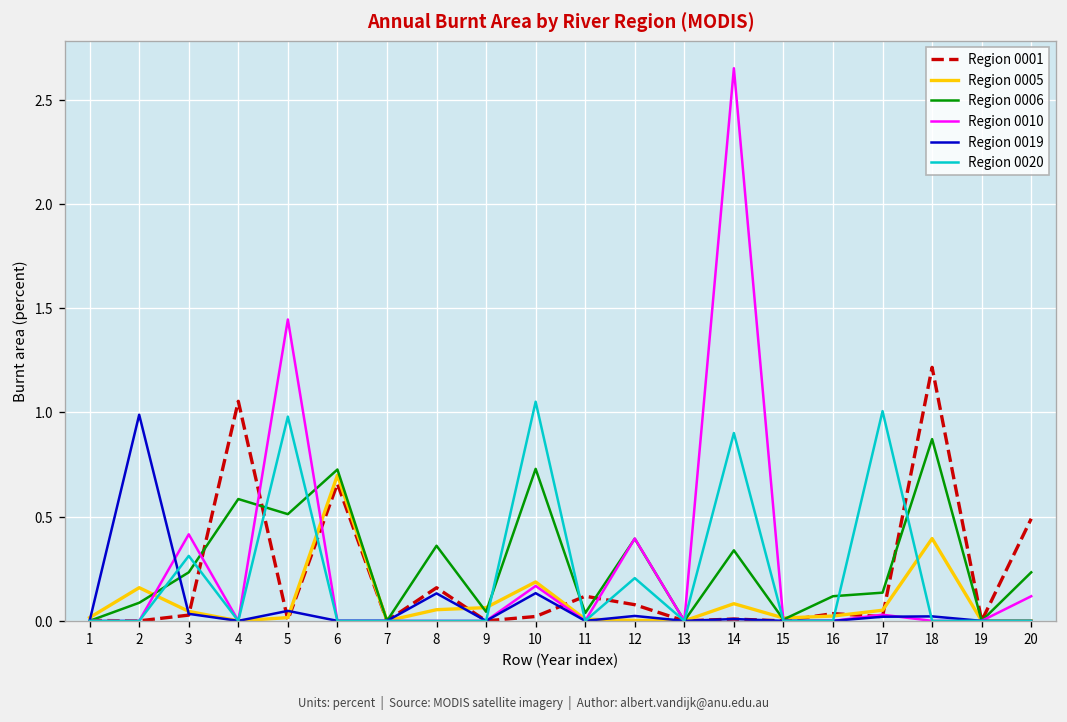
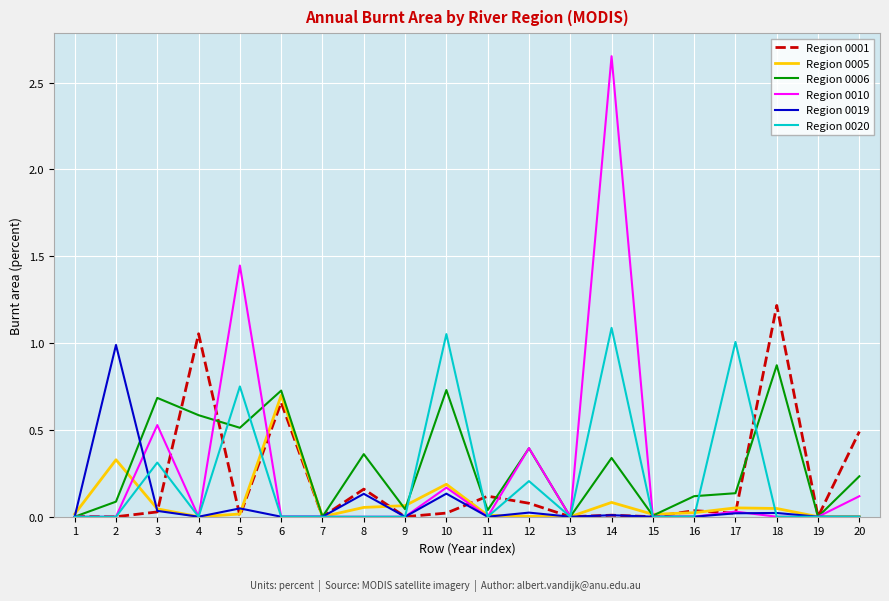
Region 0005, 2: 0.16 -> 0.33
Region 0006, 3: 0.23 -> 0.68
Region 0010, 3: 0.42 -> 0.53
Region 0020, 5: 0.98 -> 0.75
Region 0020, 14: 0.90 -> 1.09
Region 0005, 18: 0.40 -> 0.05
